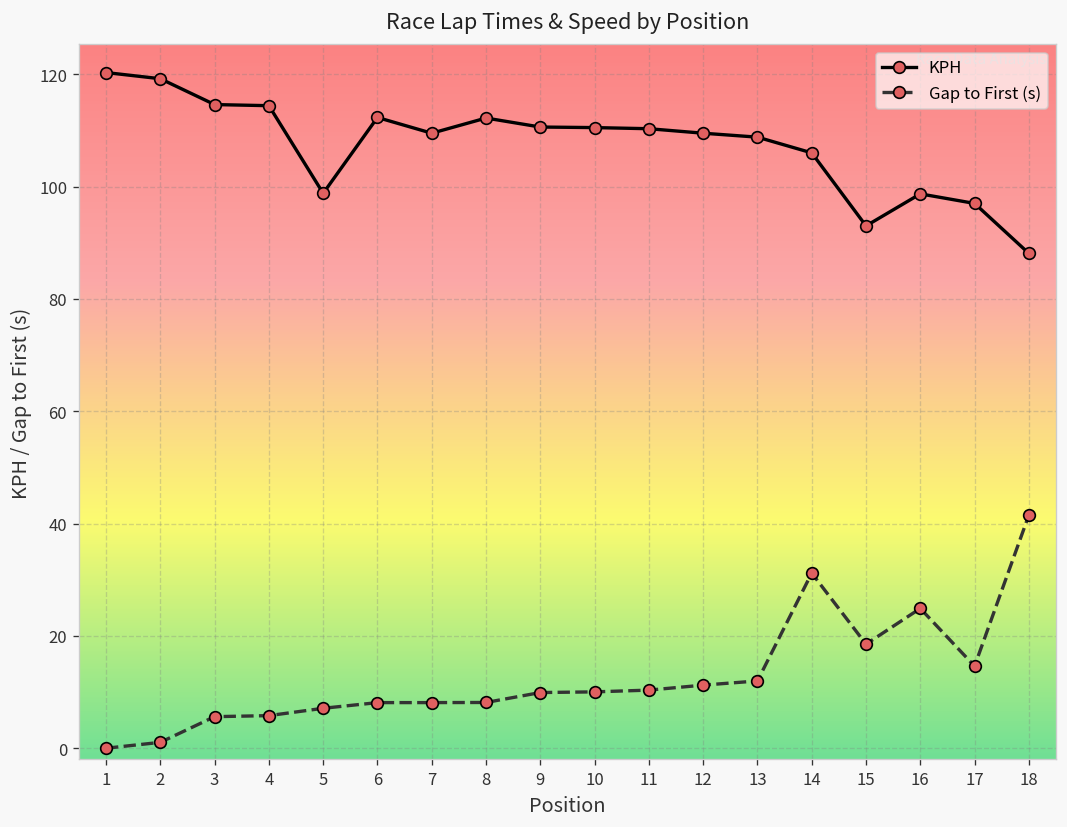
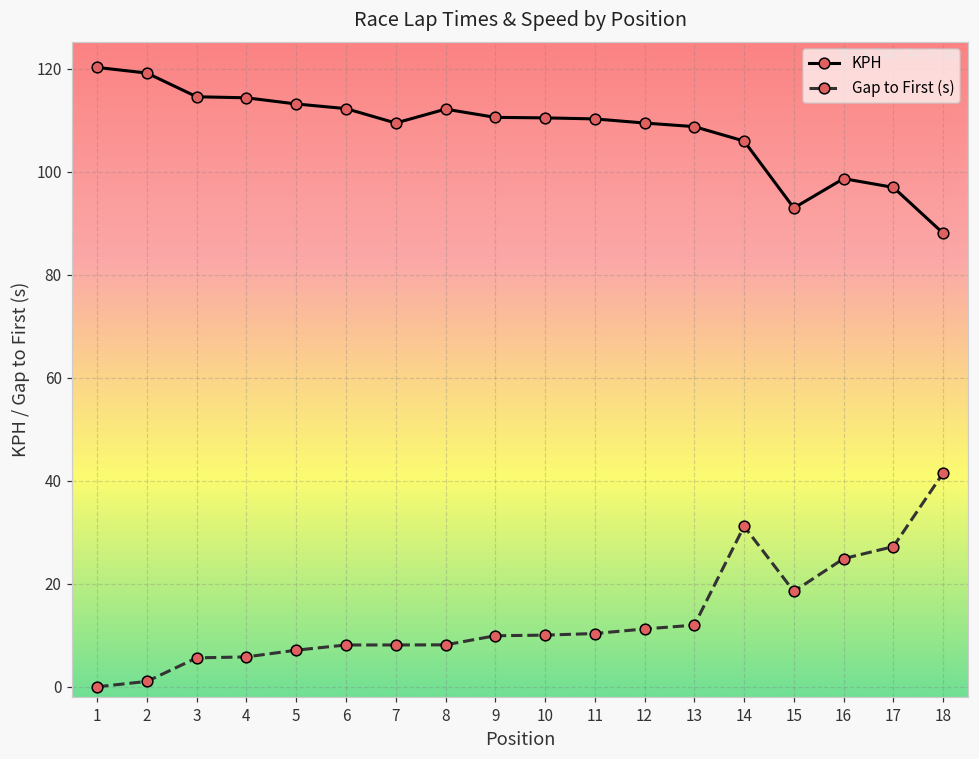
KPH, 5: 99 -> 113
Gap to First (s), 17: 15 -> 27
